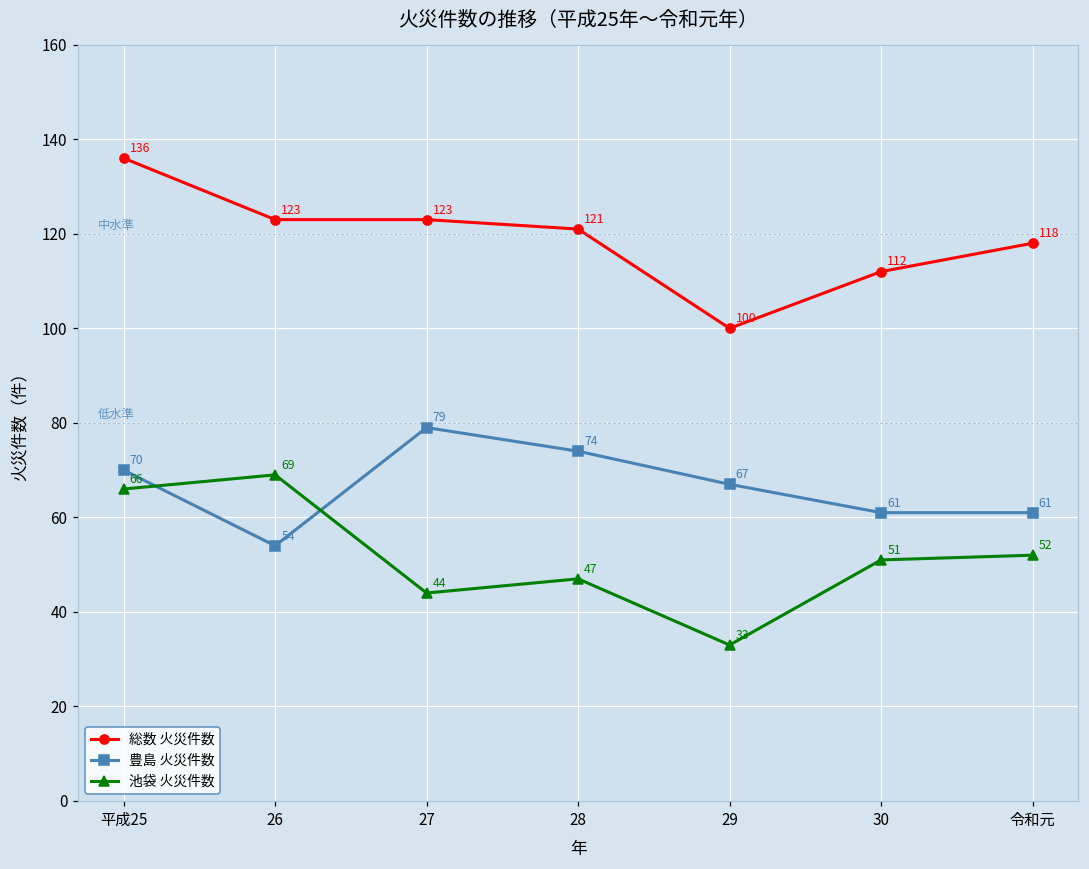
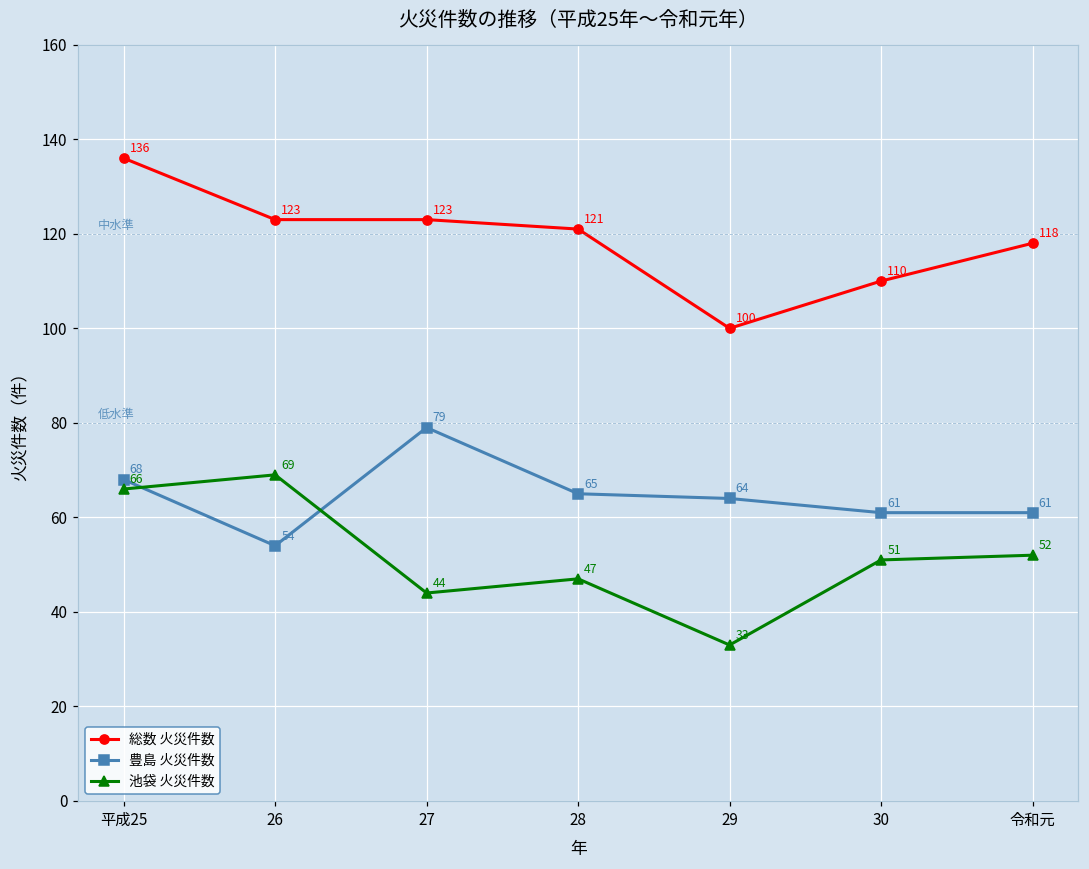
豊島 火災件数, 平成25: 70 -> 68
豊島 火災件数, 28: 74 -> 65
豊島 火災件数, 29: 67 -> 64
総数 火災件数, 30: 112 -> 110
